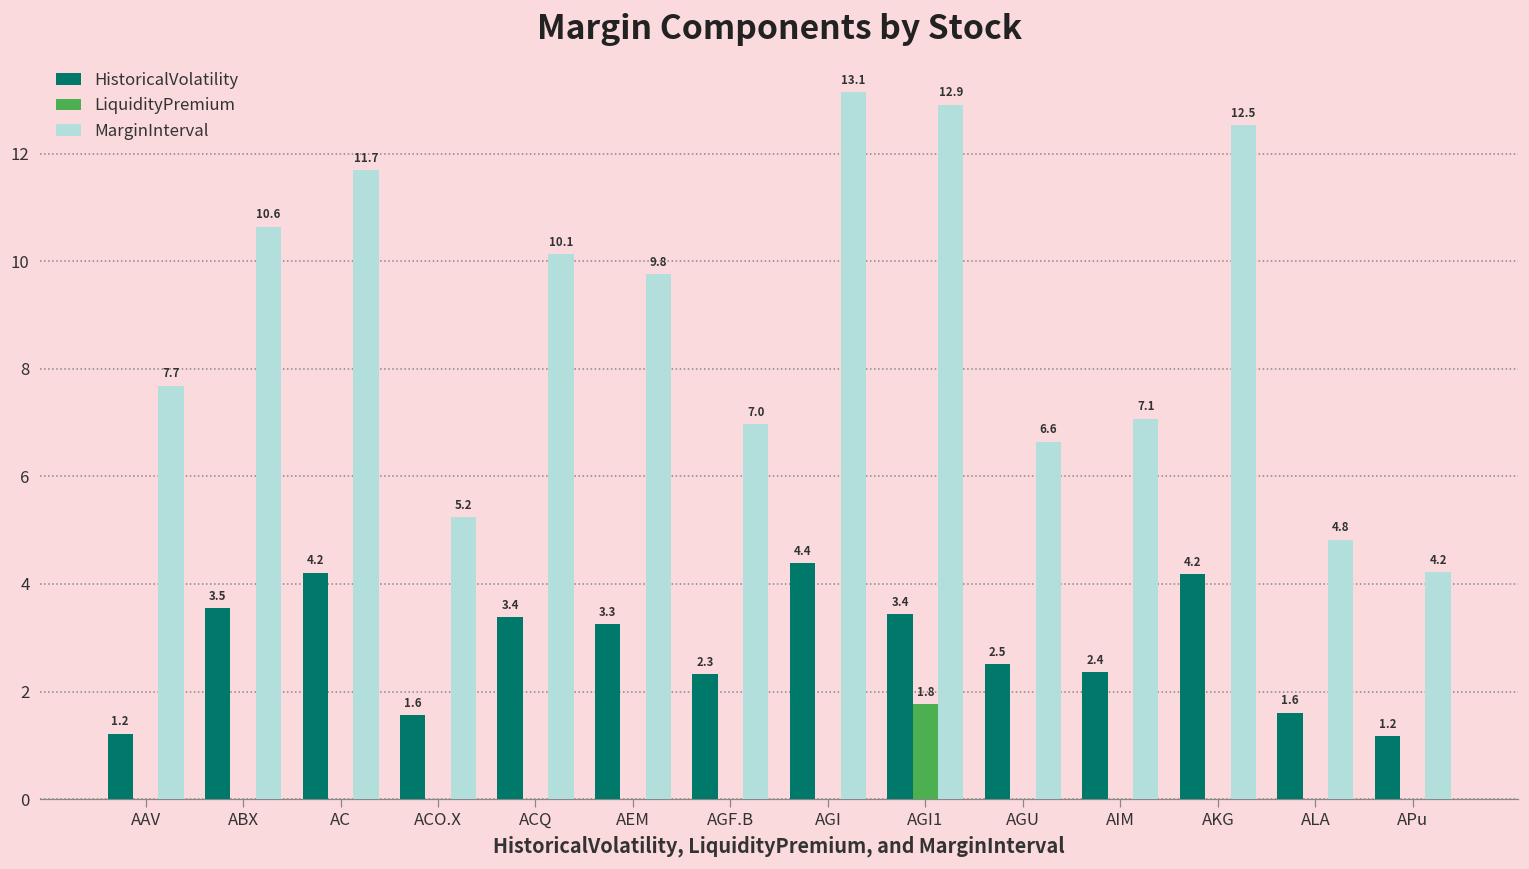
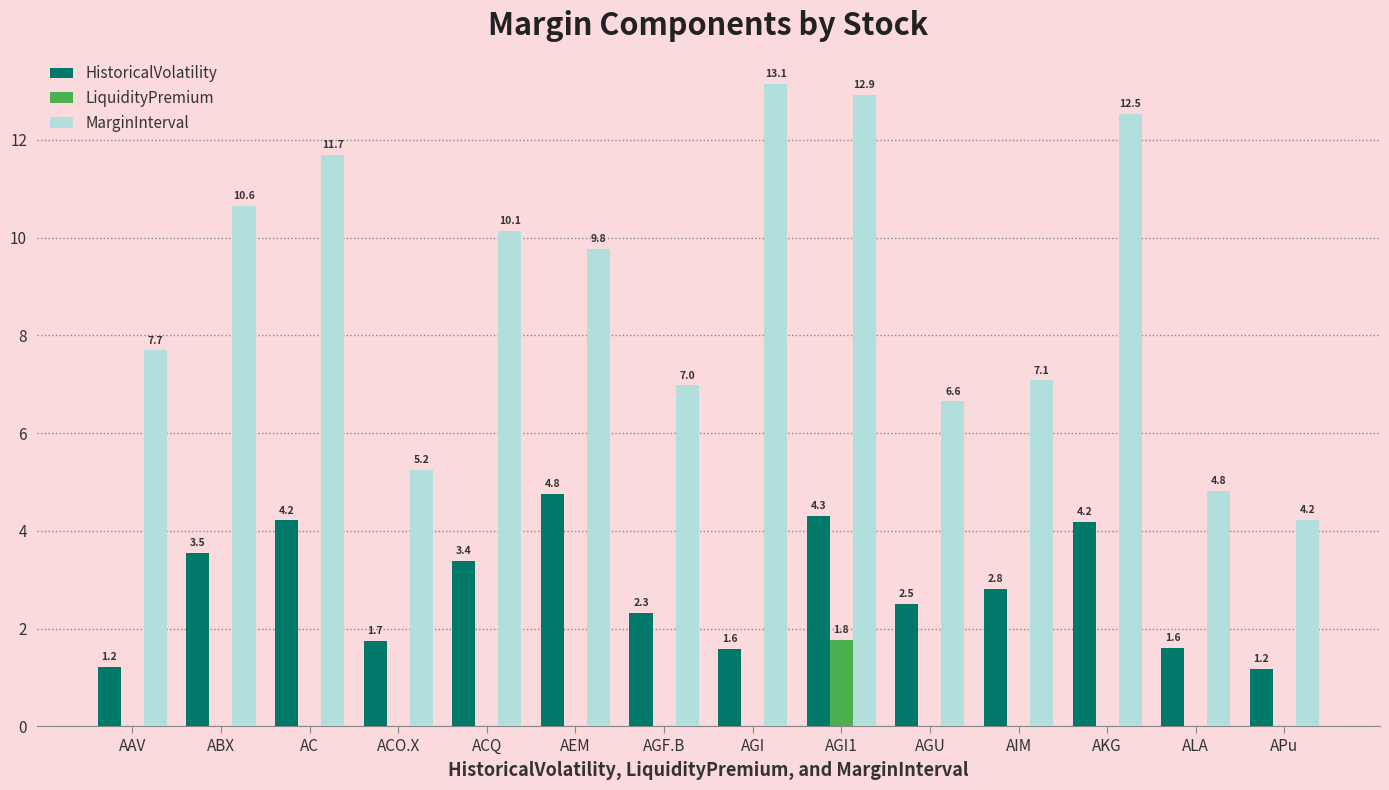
HistoricalVolatility, ACO.X: 1.6 -> 1.7
HistoricalVolatility, AEM: 3.3 -> 4.8
HistoricalVolatility, AGI: 4.4 -> 1.6
HistoricalVolatility, AGI1: 3.4 -> 4.3
HistoricalVolatility, AIM: 2.4 -> 2.8
